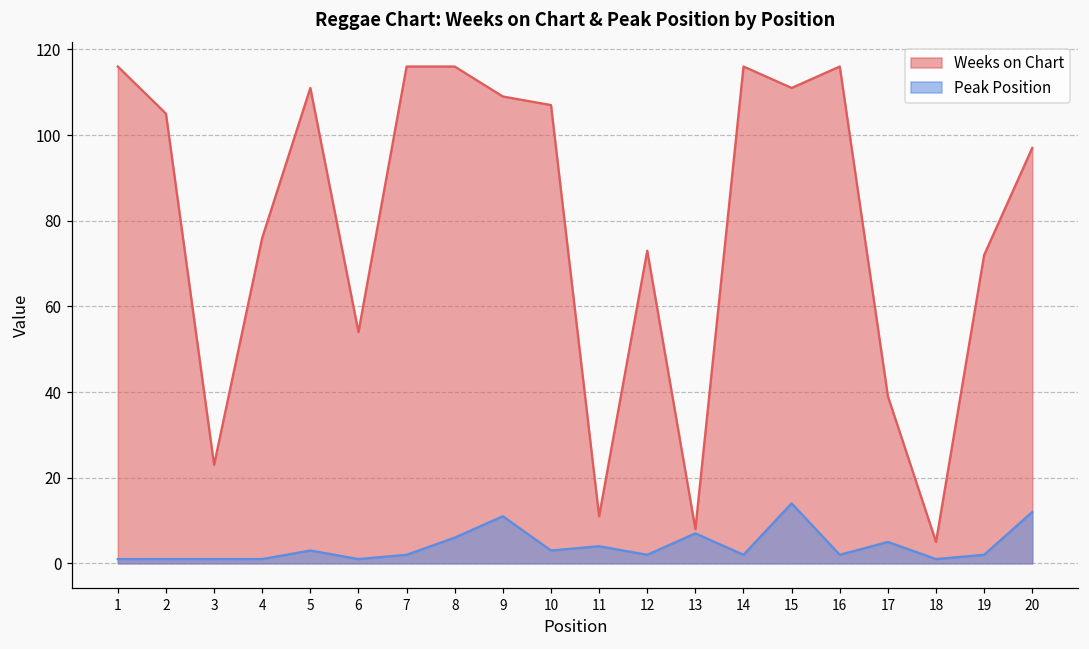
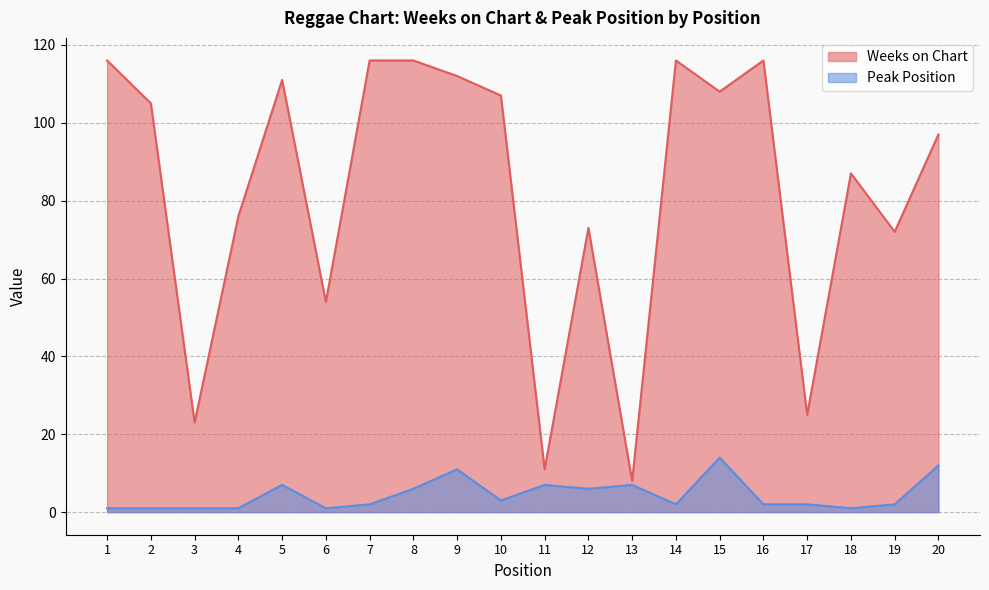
Peak Position, 5: 3 -> 7
Weeks on Chart, 9: 109 -> 112
Peak Position, 11: 4 -> 7
Peak Position, 12: 2 -> 6
Weeks on Chart, 15: 111 -> 108
Weeks on Chart, 17: 39 -> 25
Peak Position, 17: 5 -> 2
Weeks on Chart, 18: 5 -> 87
